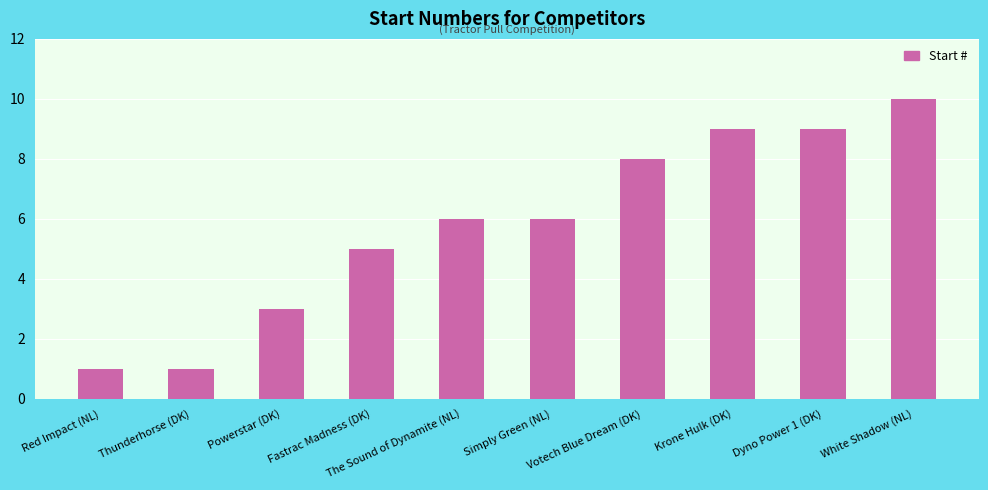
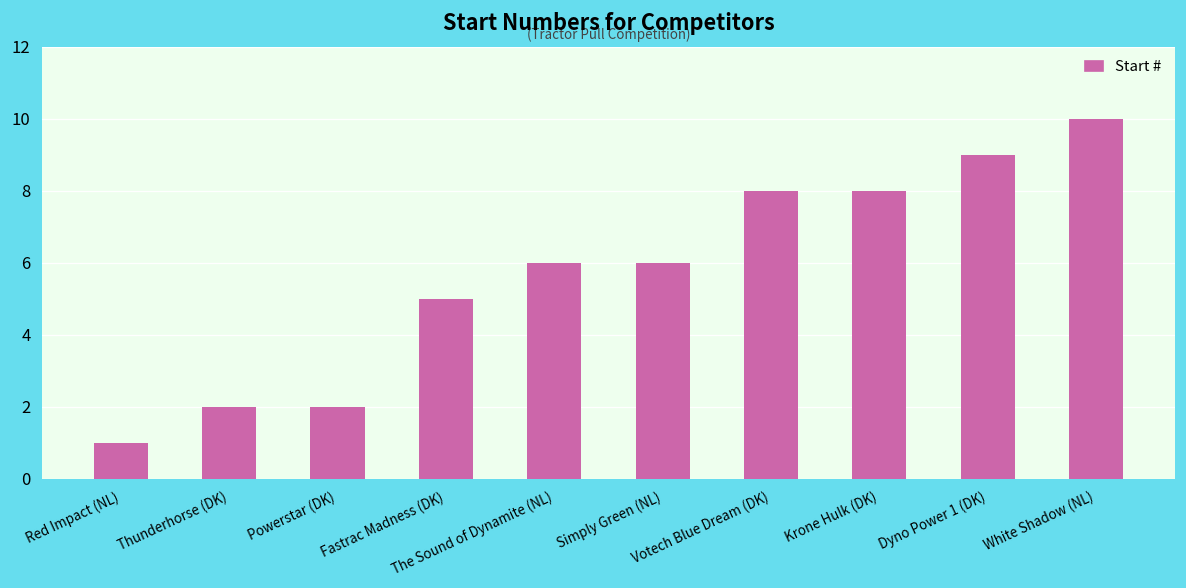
Thunderhorse (DK): 1 -> 2
Powerstar (DK): 3 -> 2
Krone Hulk (DK): 9 -> 8
